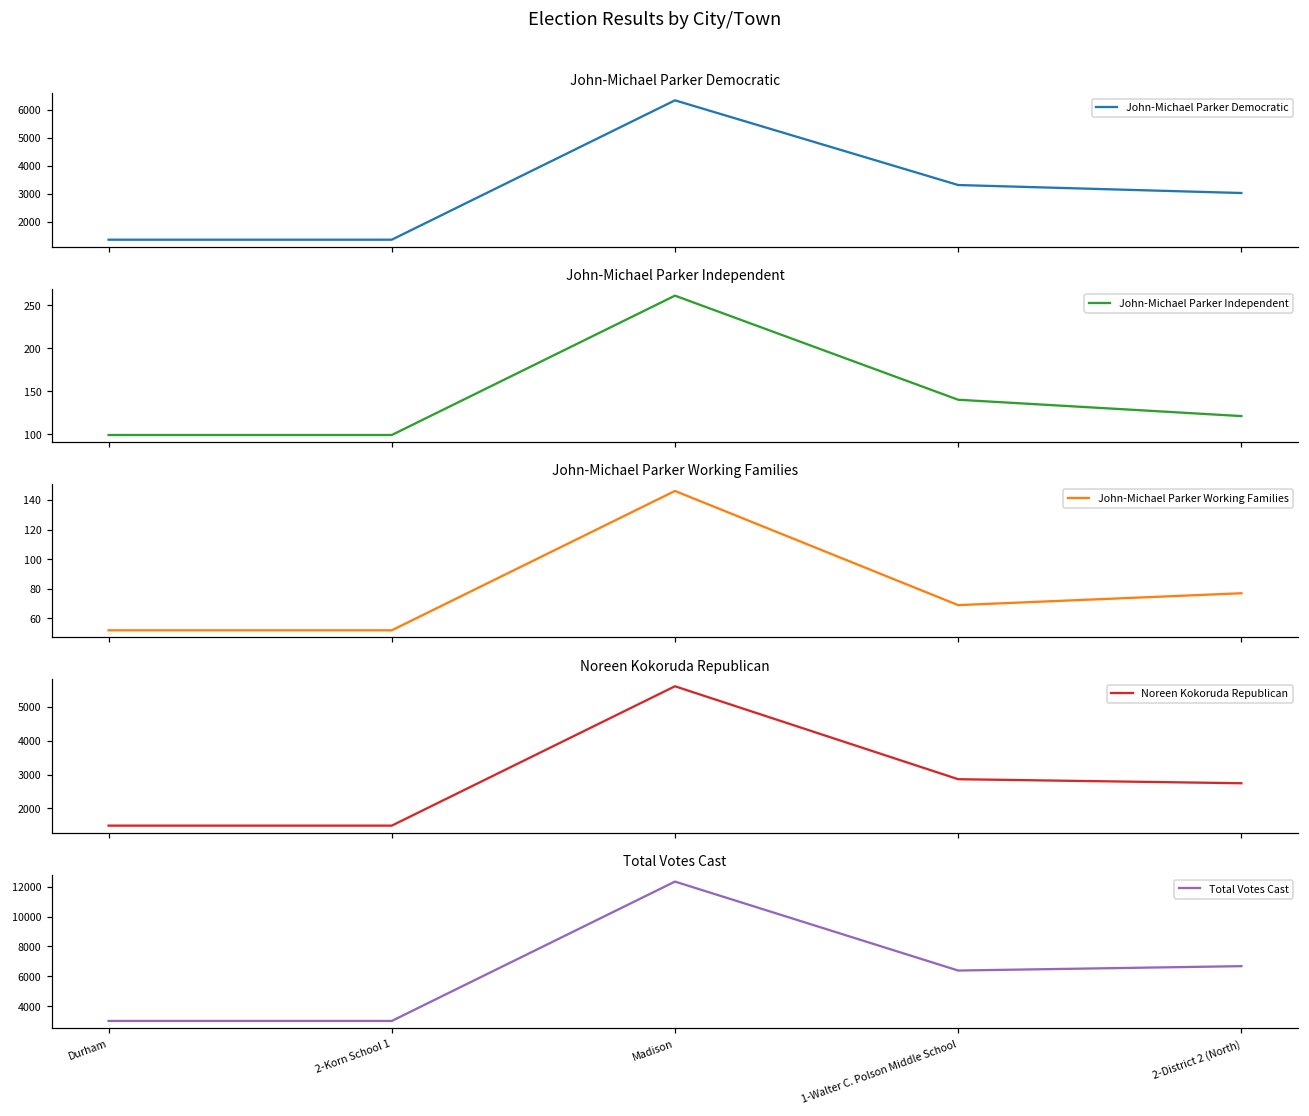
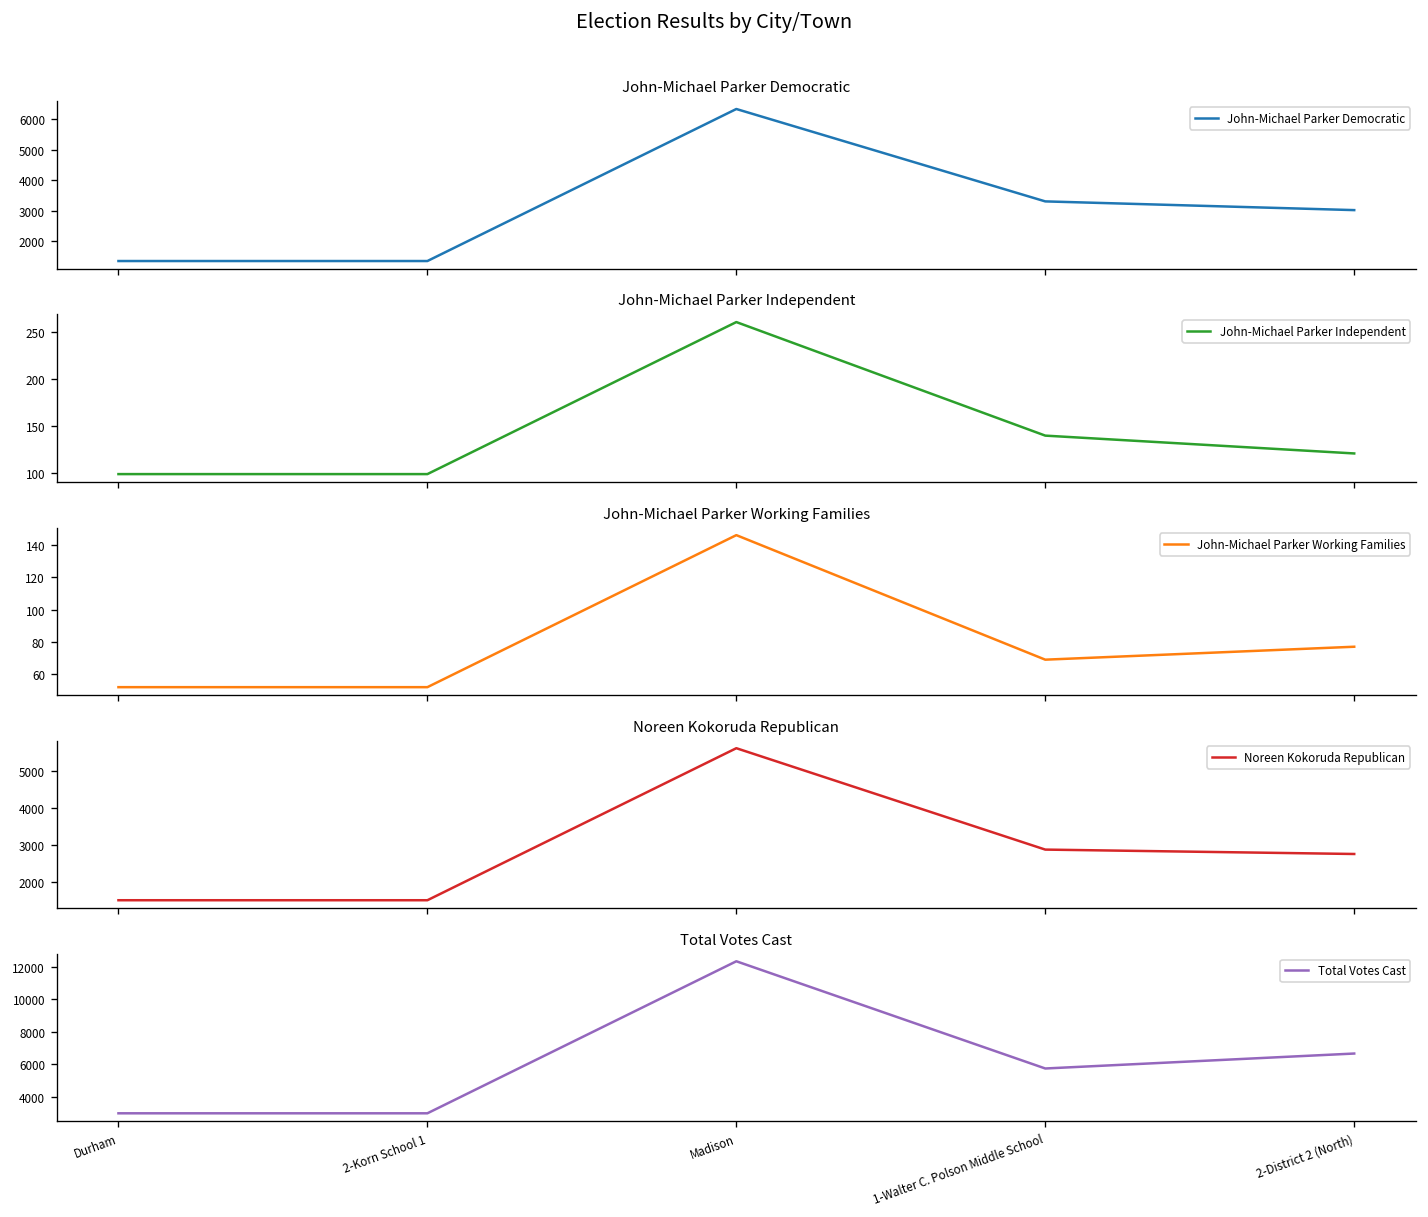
Total Votes Cast, 1-Walter C. Polson Middle School: 6400 -> 5800
